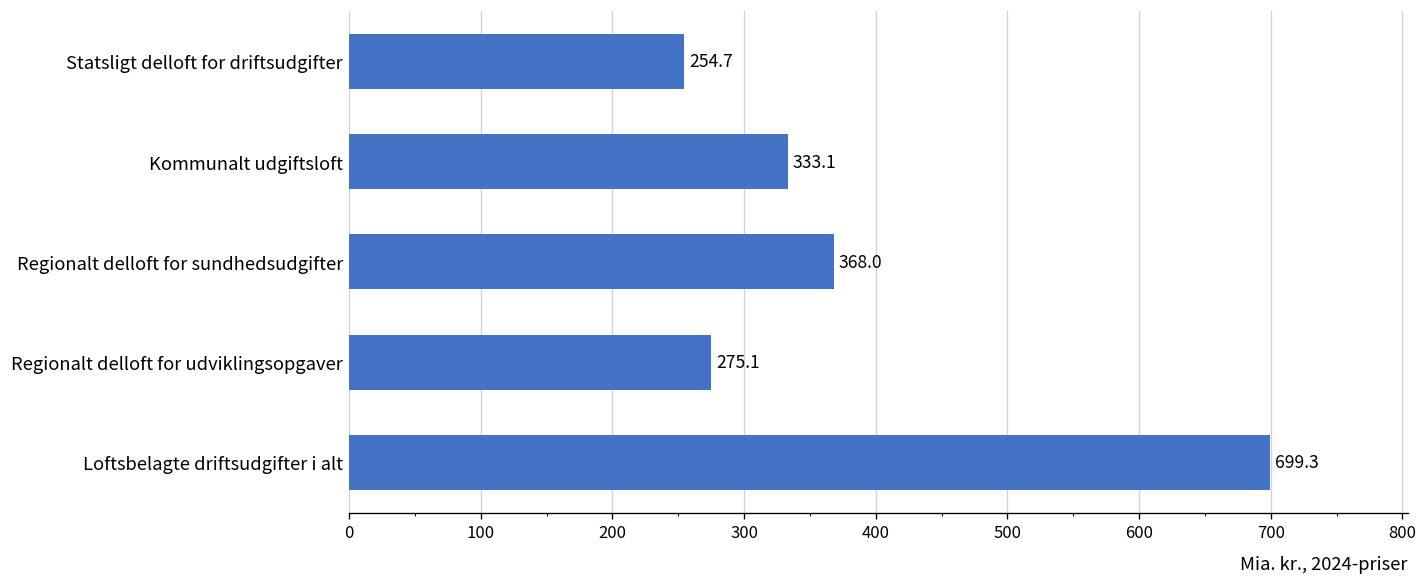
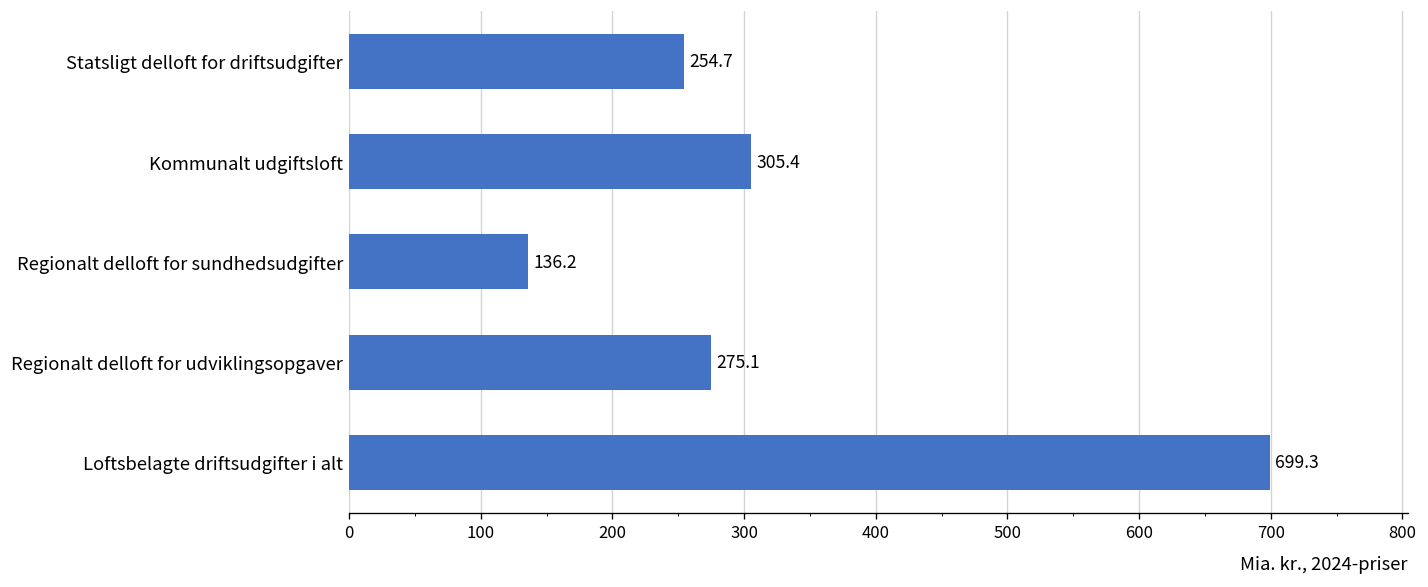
Kommunalt udgiftsloft: 333.1 -> 305.4
Regionalt delloft for sundhedsudgifter: 368.0 -> 136.2
